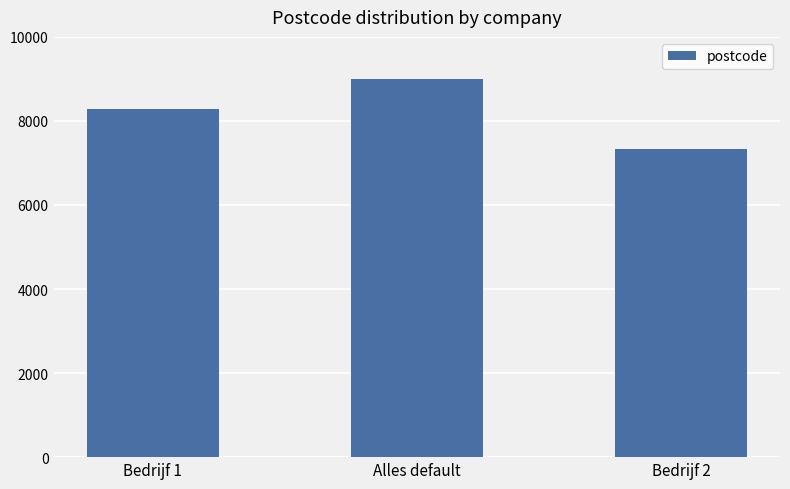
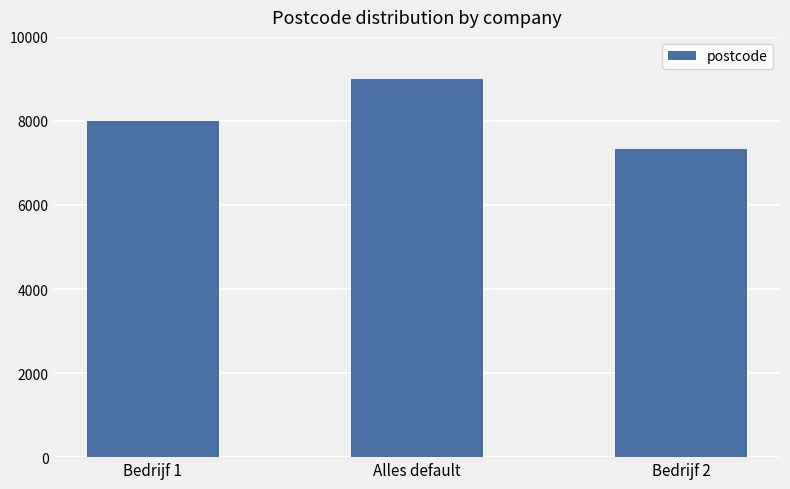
Bedrijf 1: 8300 -> 8000
